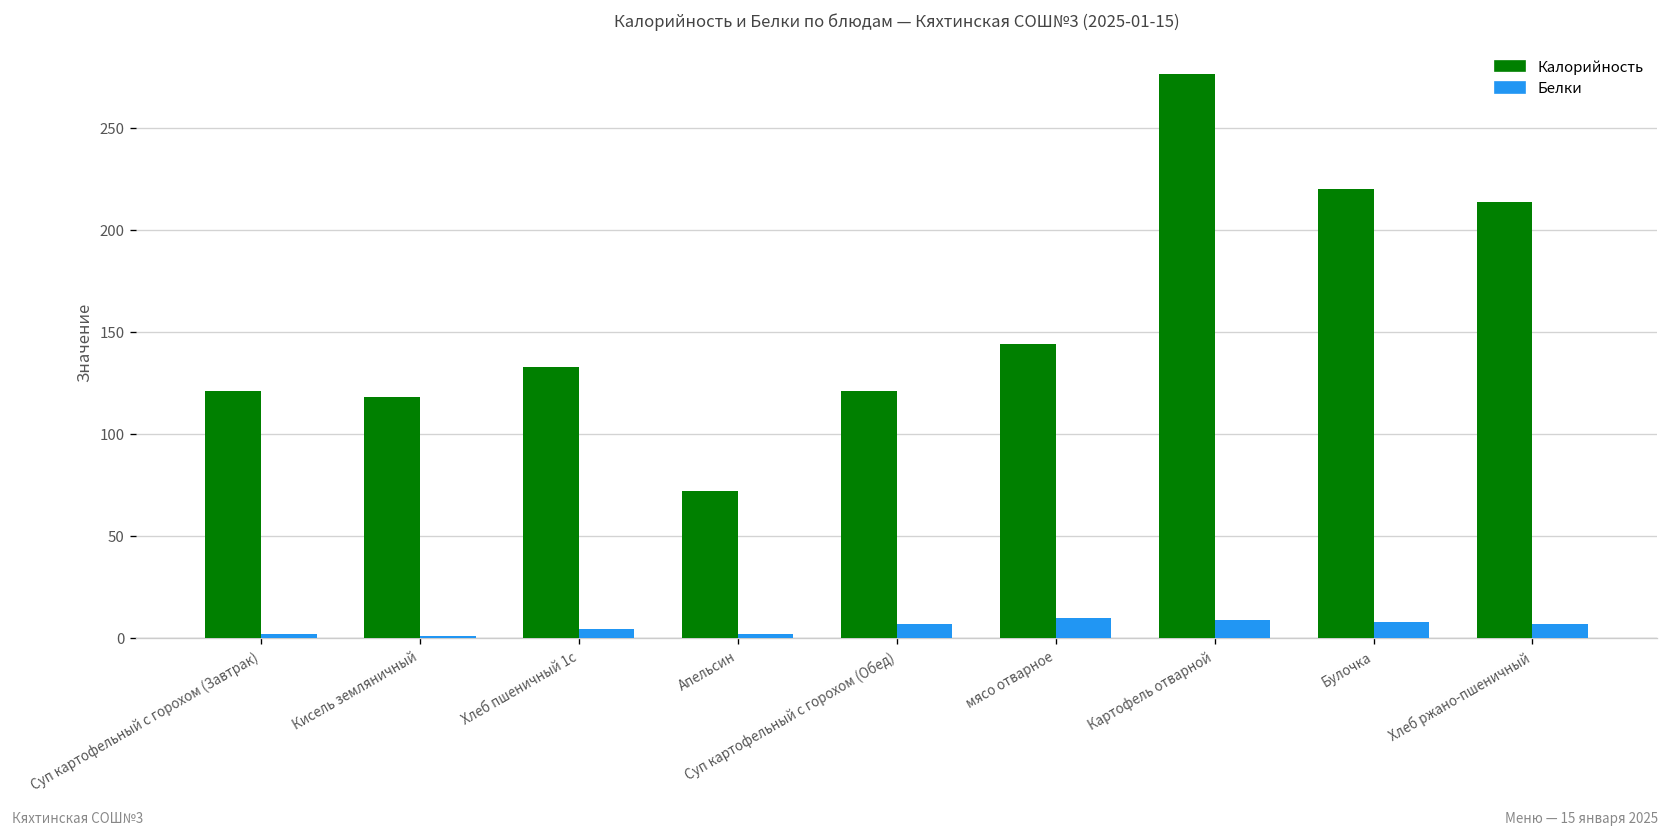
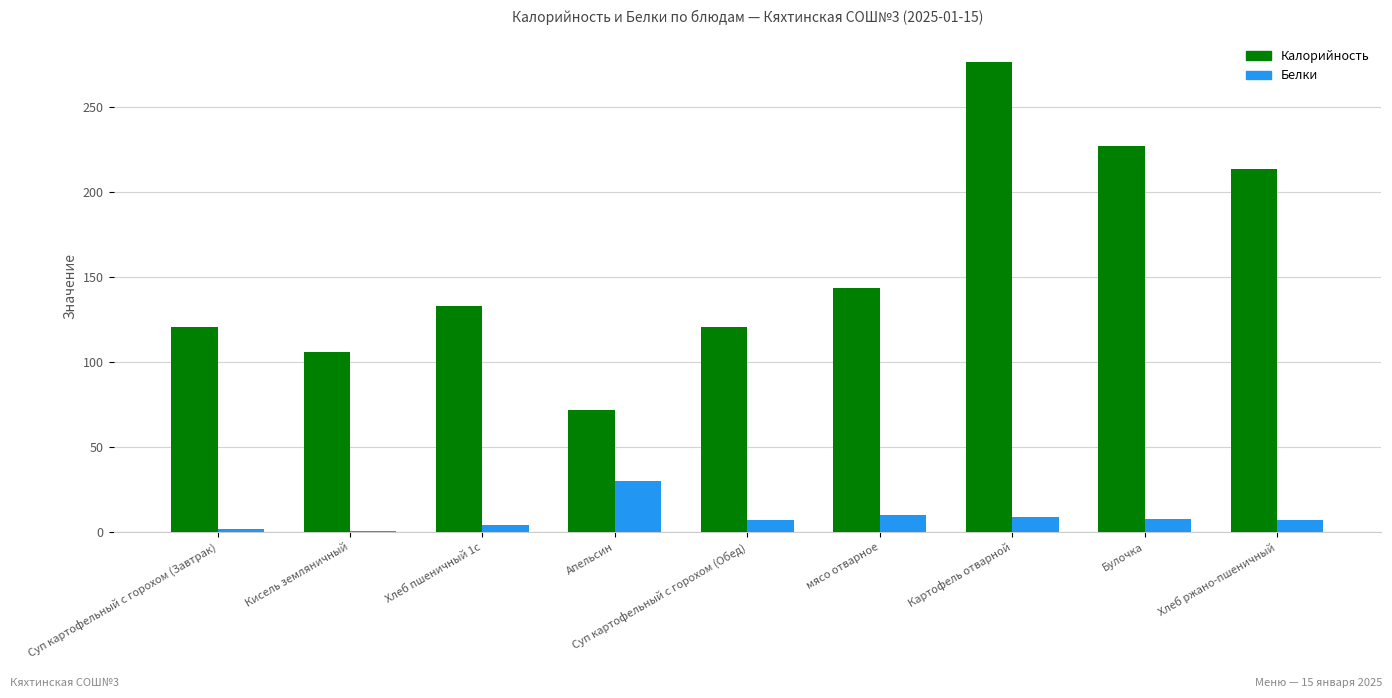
Калорийность, Кисель земляничный: 118 -> 106
Белки, Апельсин: 2 -> 30
Калорийность, Булочка: 220 -> 227
